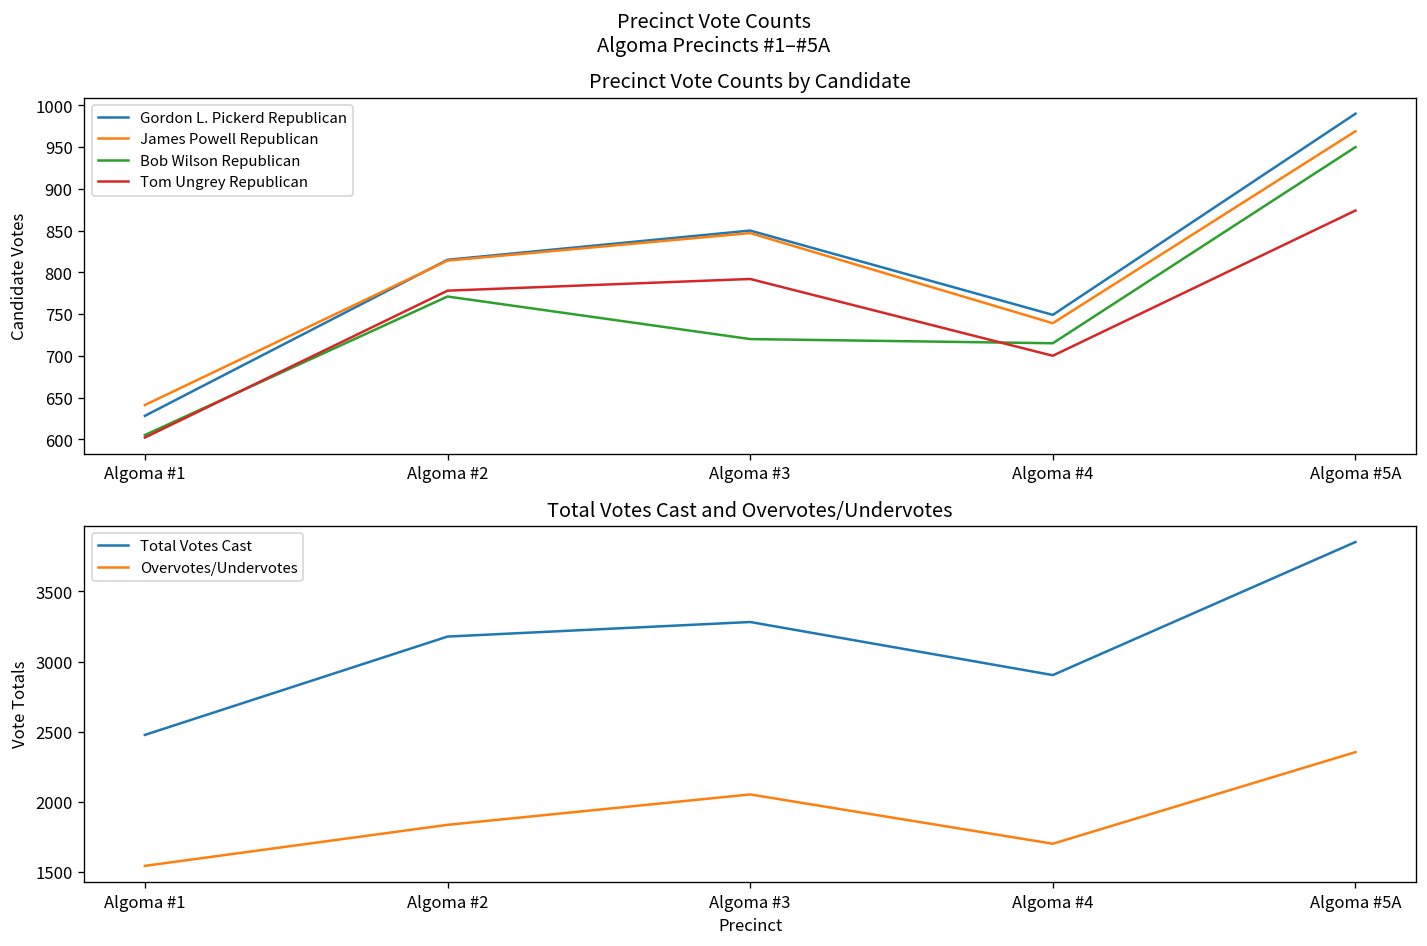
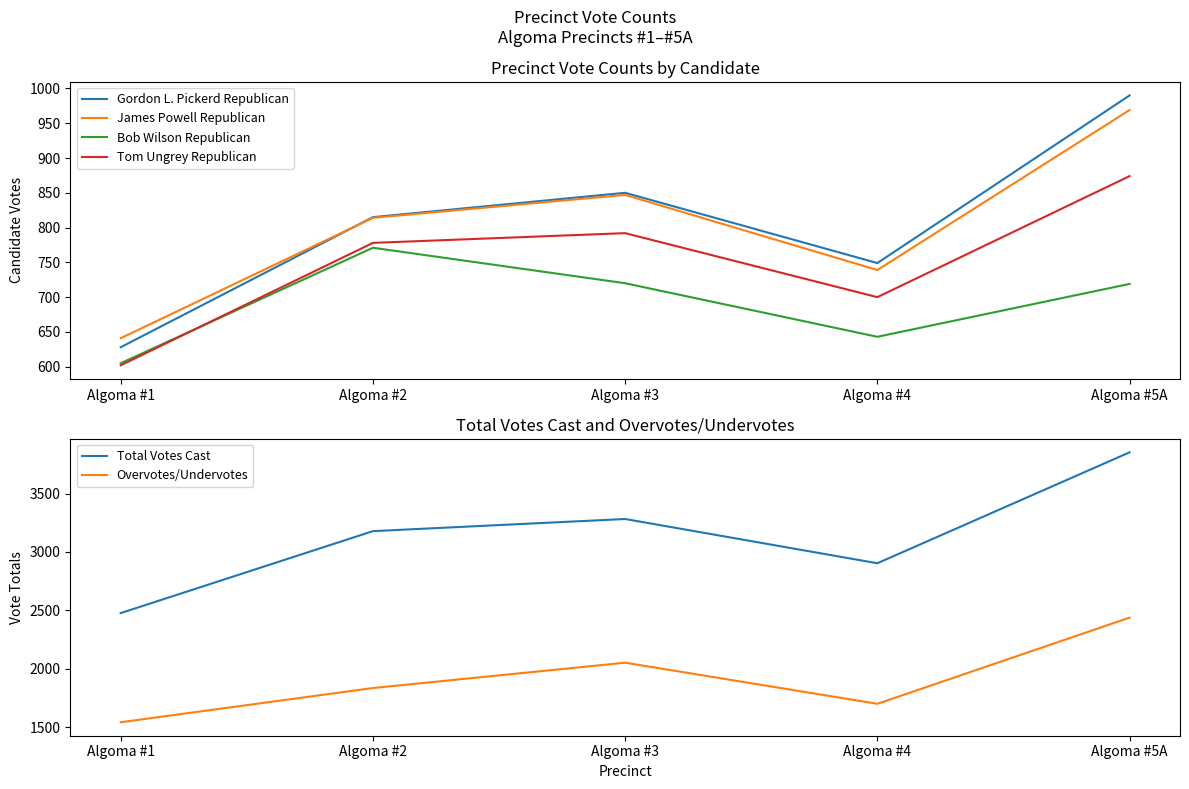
Precinct Vote Counts by Candidate, Bob Wilson Republican, Algoma #4: 720 -> 640
Precinct Vote Counts by Candidate, Bob Wilson Republican, Algoma #5A: 950 -> 720
Total Votes Cast and Overvotes/Undervotes, Overvotes/Undervotes, Algoma #5A: 2350 -> 2440
